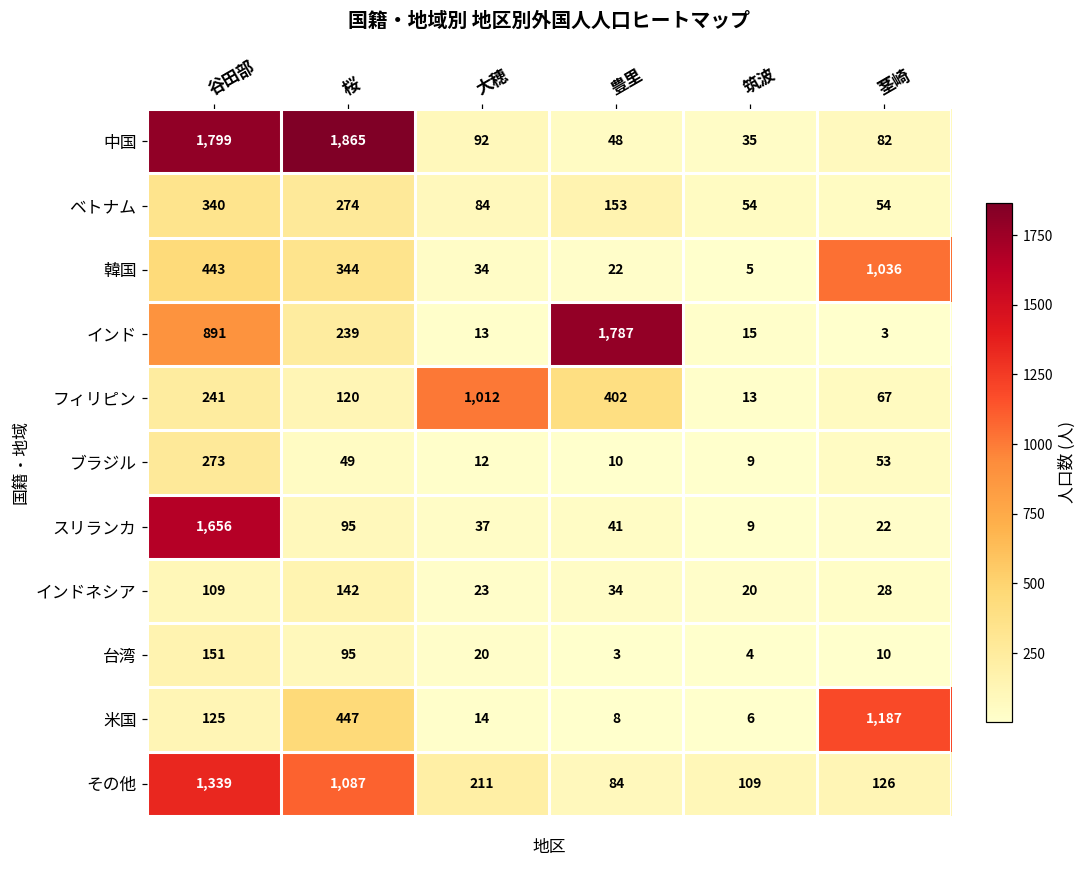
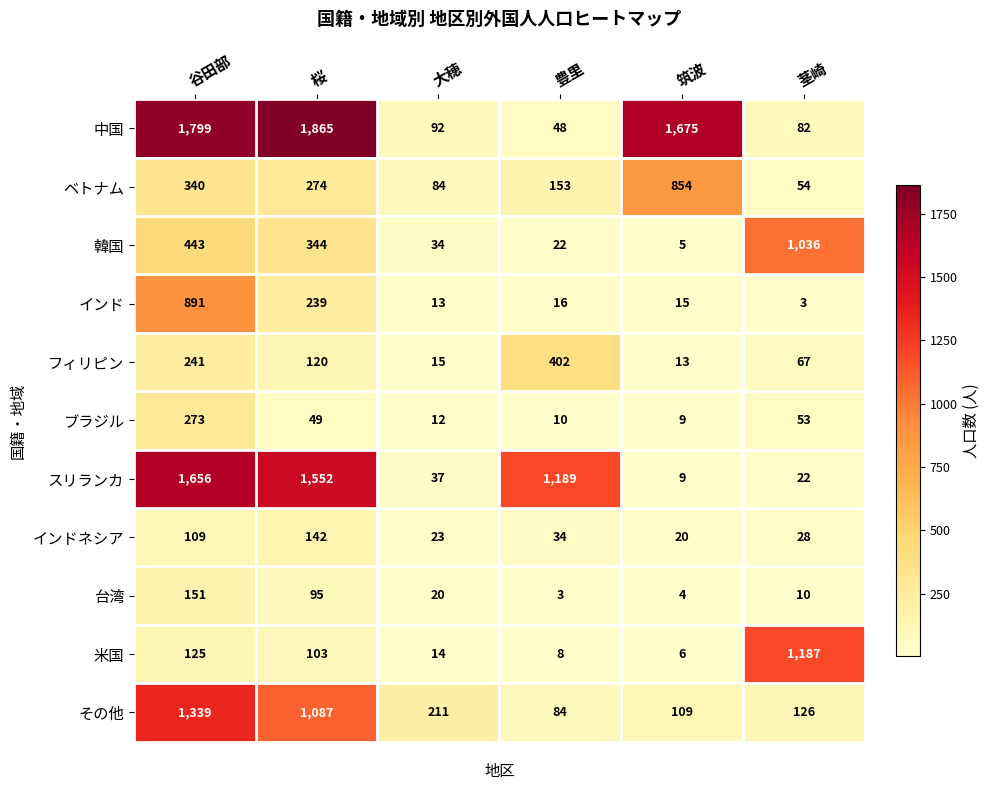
中国, 筑波: 35 -> 1,675
ベトナム, 筑波: 54 -> 854
インド, 豊里: 1,787 -> 16
フィリピン, 大穂: 1,012 -> 15
スリランカ, 桜: 95 -> 1,552
スリランカ, 豊里: 41 -> 1,189
米国, 桜: 447 -> 103
